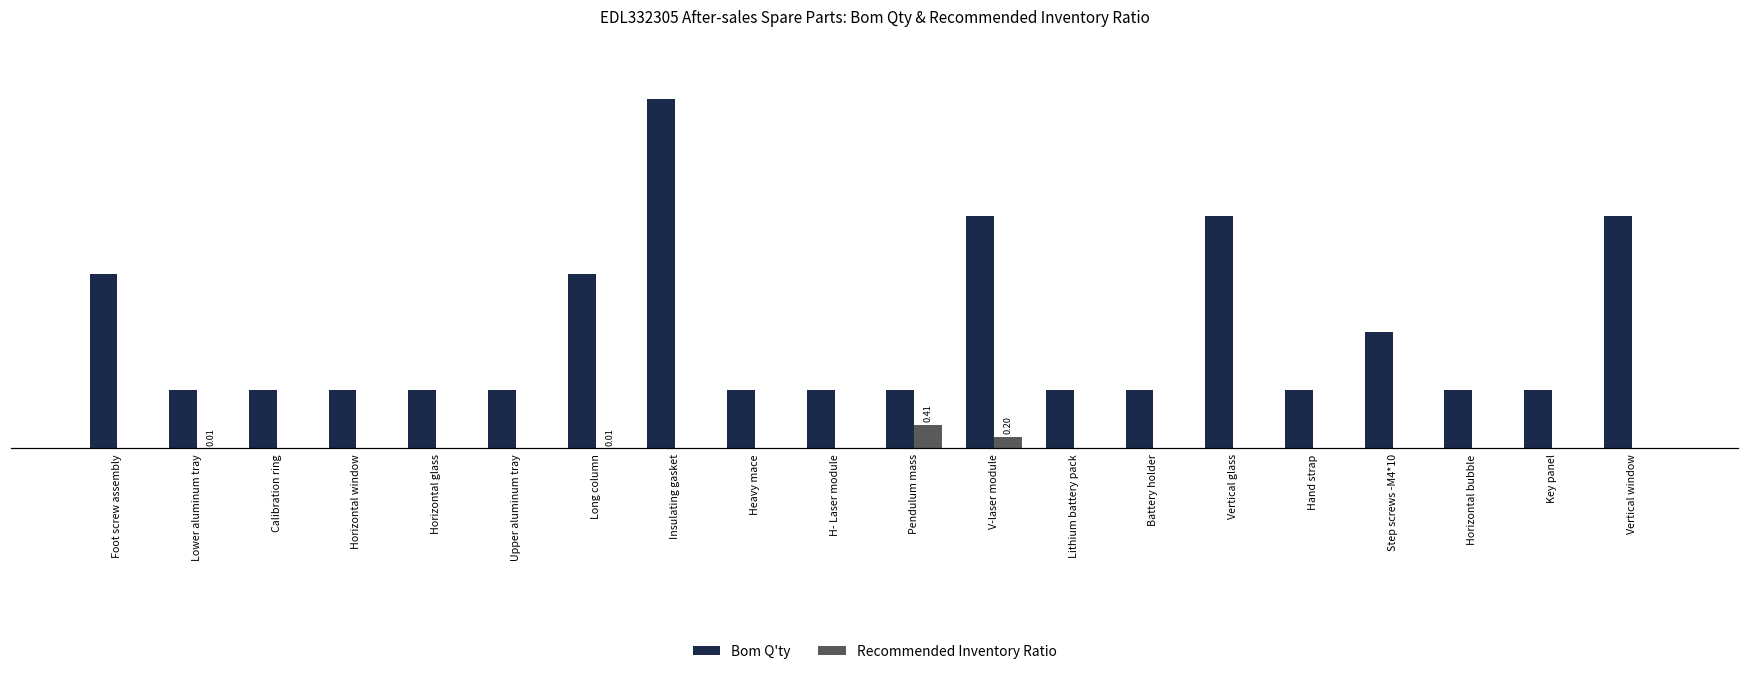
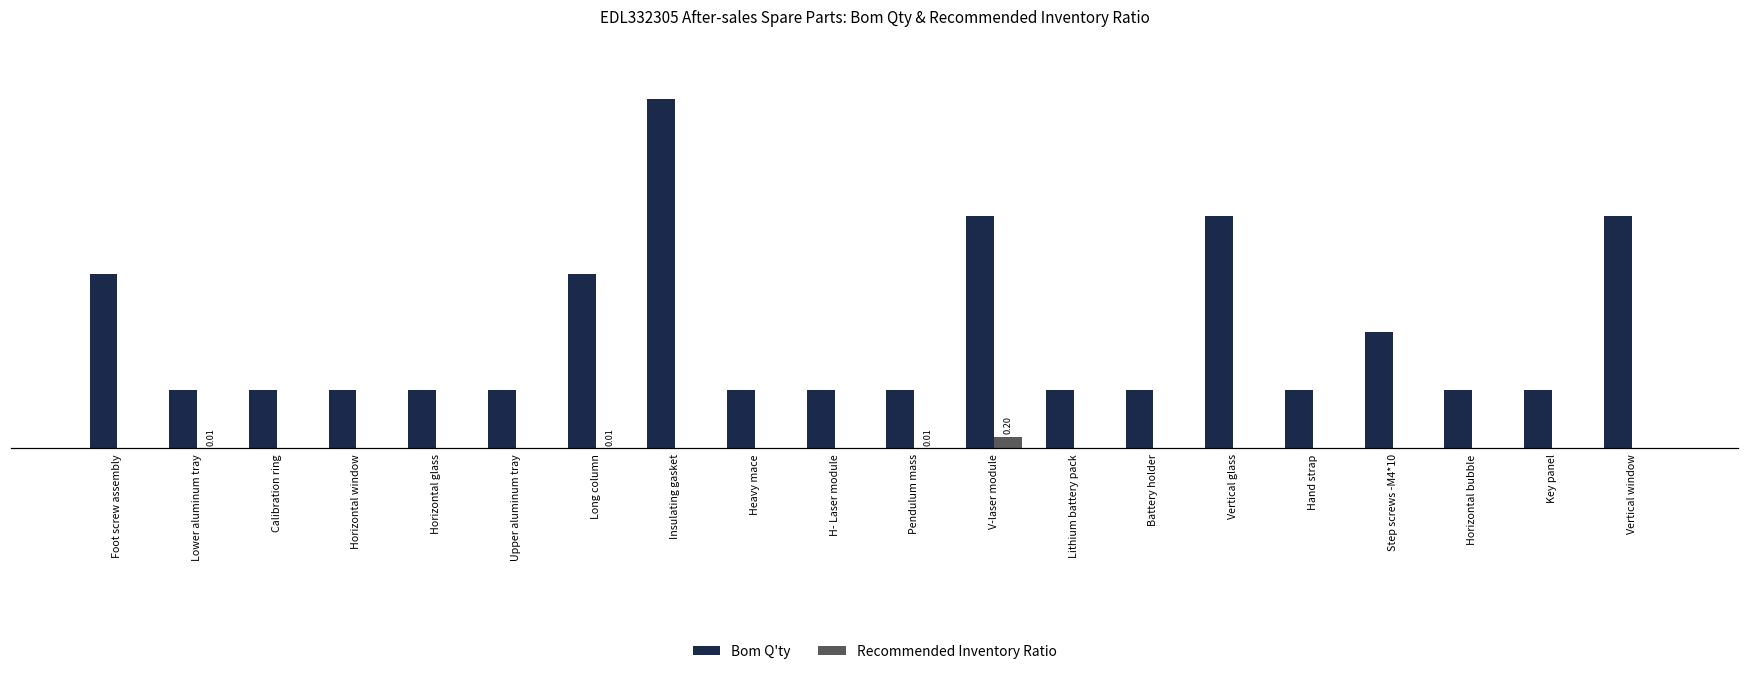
Recommended Inventory Ratio, Pendulum mass: 0.41 -> 0.01
